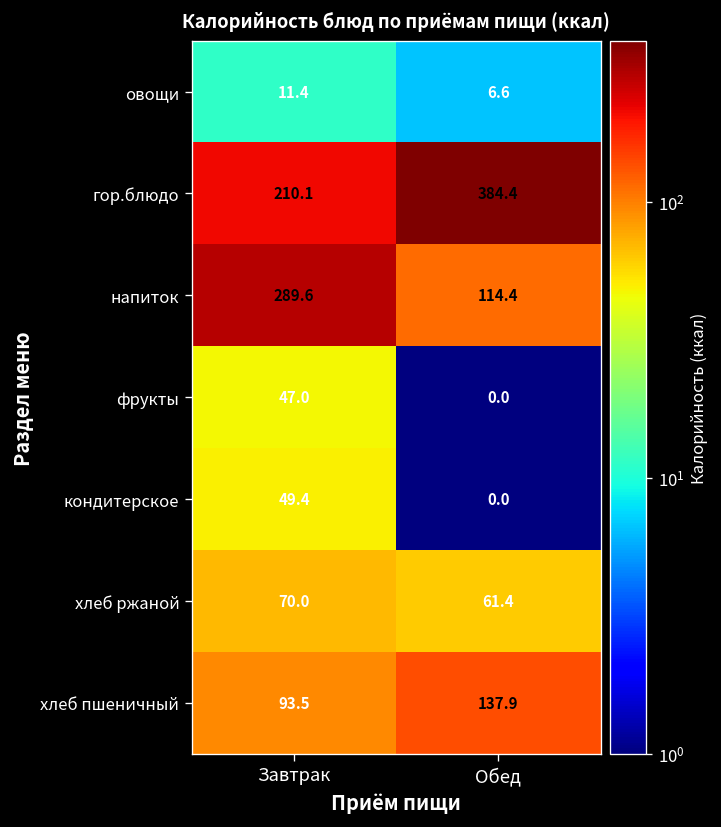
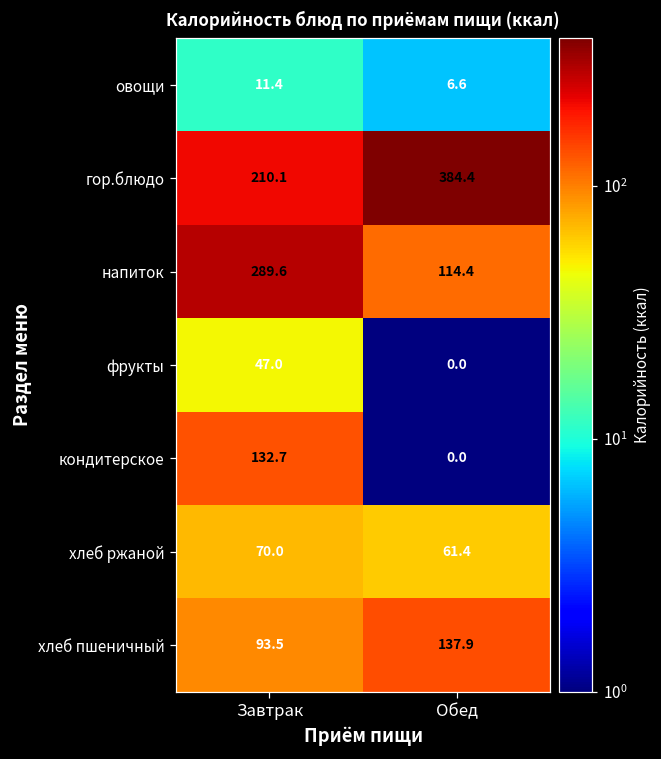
кондитерское, Завтрак: 49.4 -> 132.7
